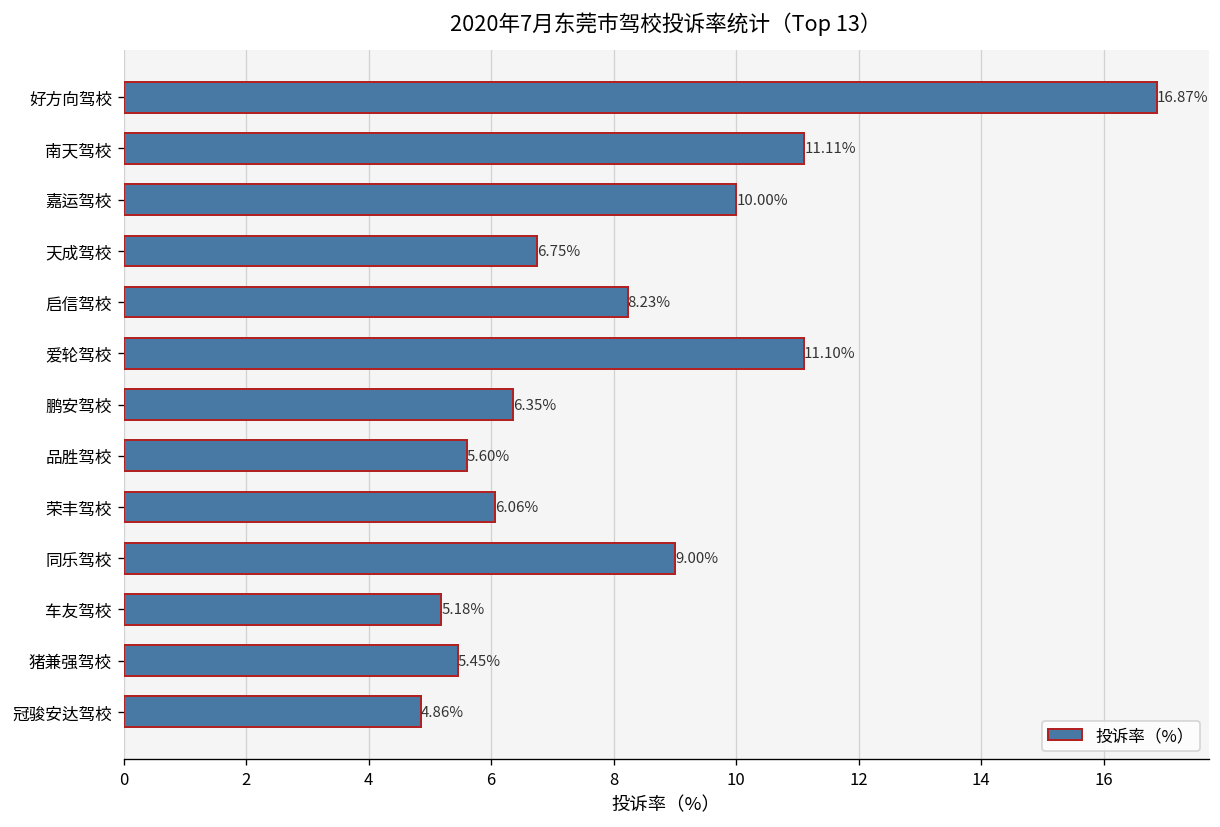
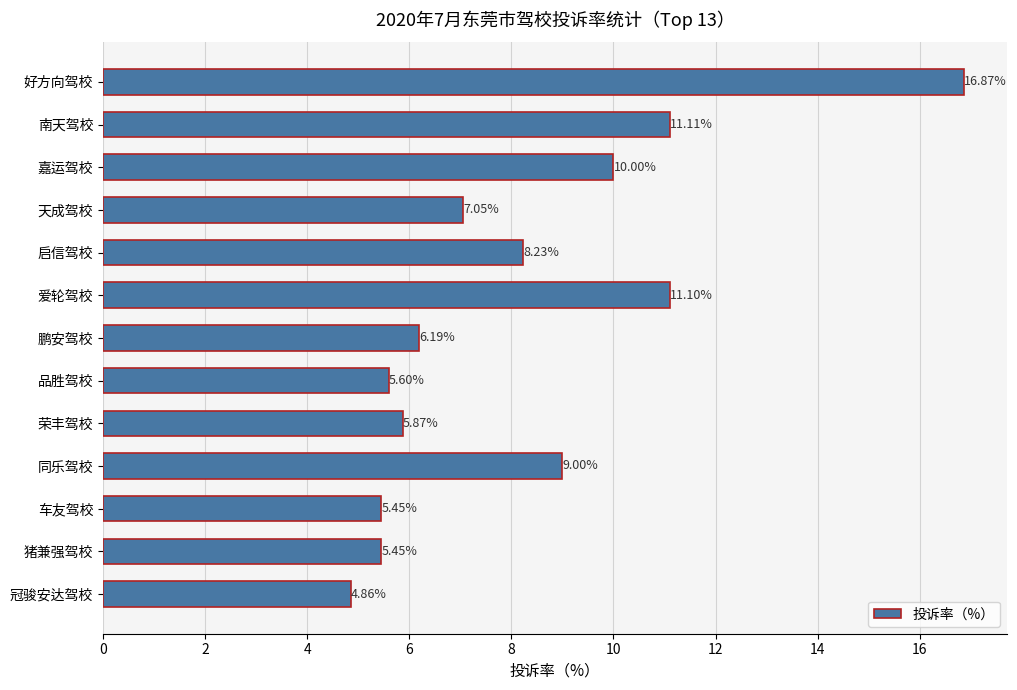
天成驾校: 6.75% -> 7.05%
鹏安驾校: 6.35% -> 6.19%
荣丰驾校: 6.06% -> 5.87%
车友驾校: 5.18% -> 5.45%
